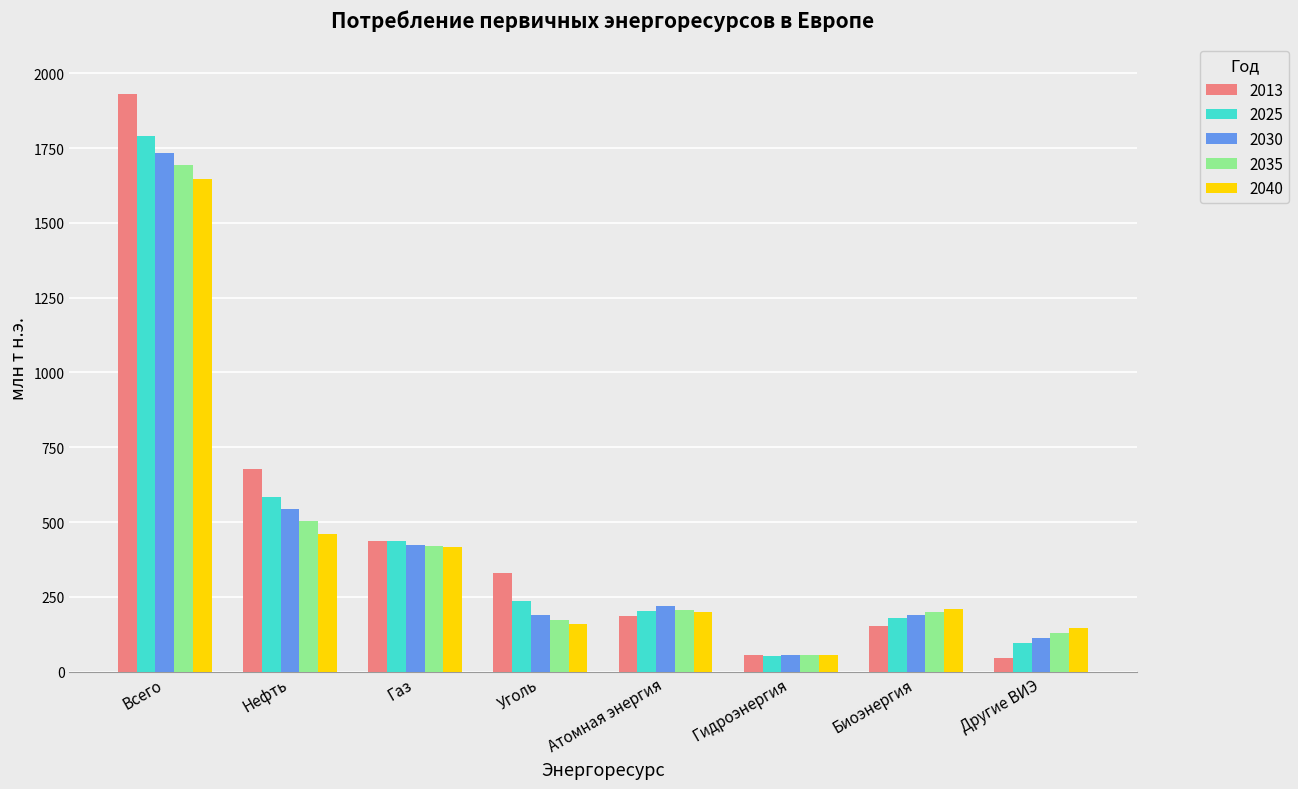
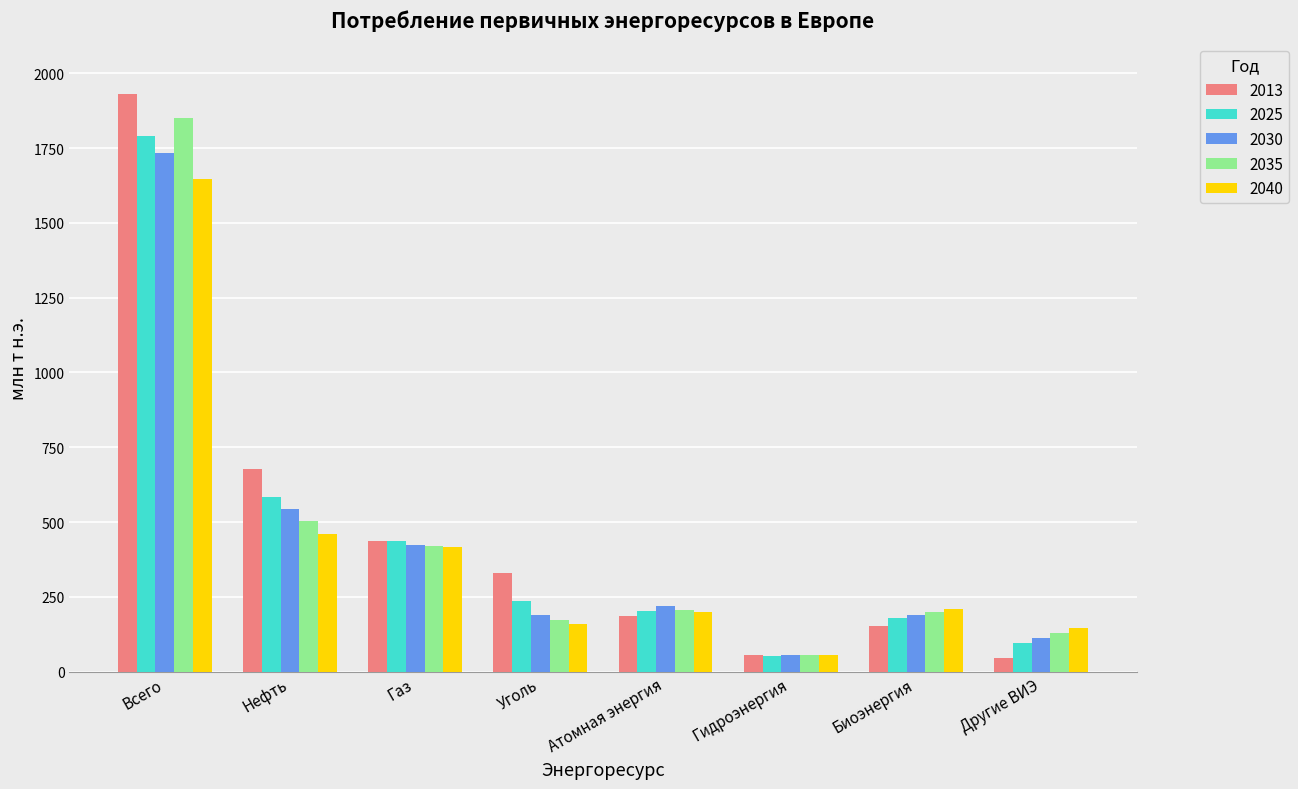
2035, Всего: 1690 -> 1850
